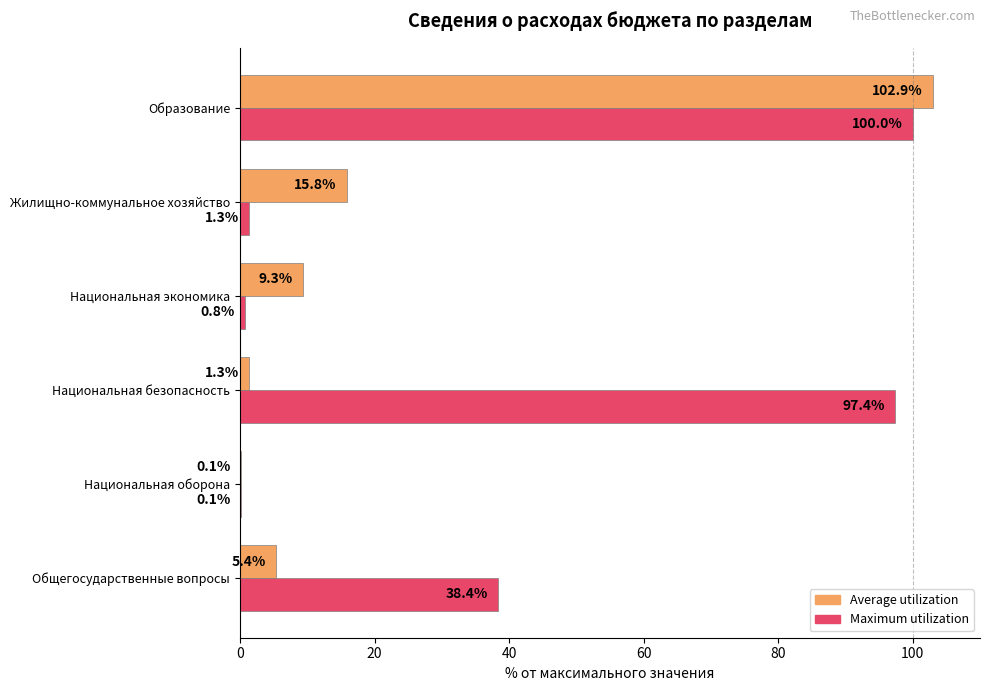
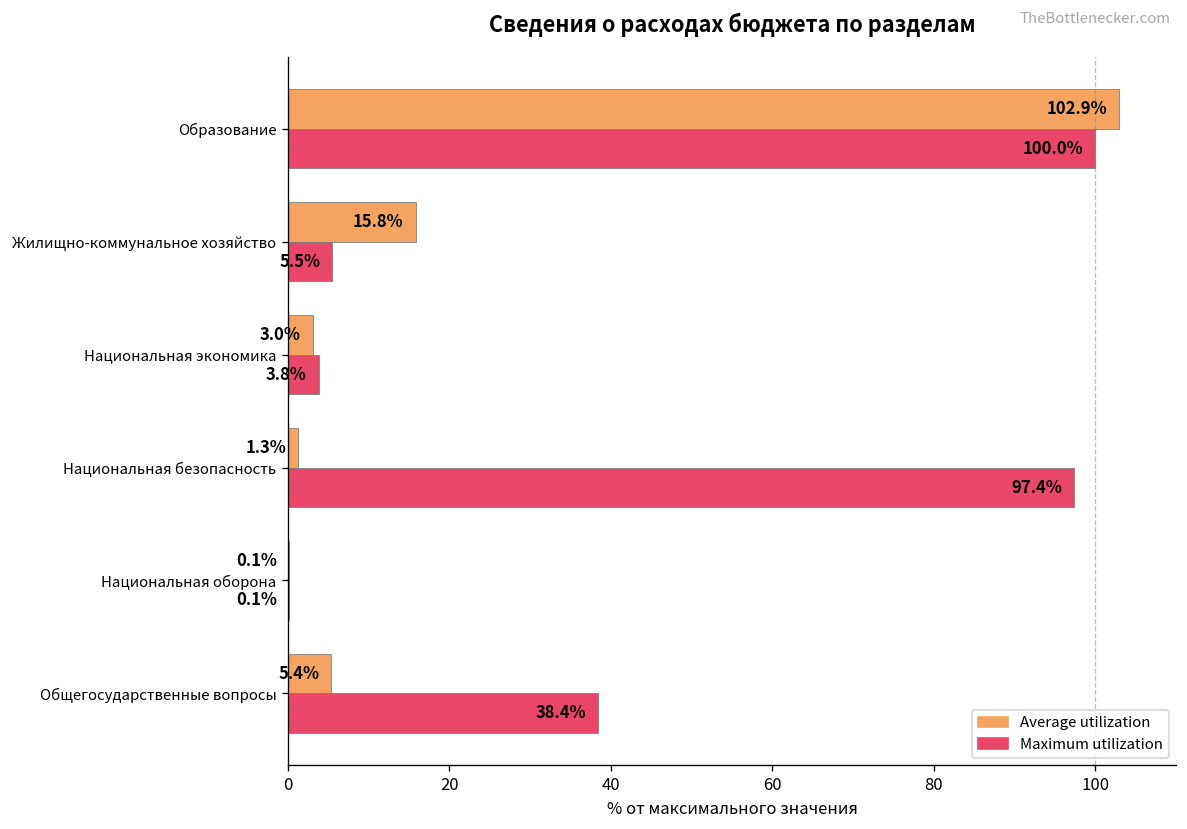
Maximum utilization, Жилищно-коммунальное хозяйство: 1.3% -> 5.5%
Average utilization, Национальная экономика: 9.3% -> 3.0%
Maximum utilization, Национальная экономика: 0.8% -> 3.8%
